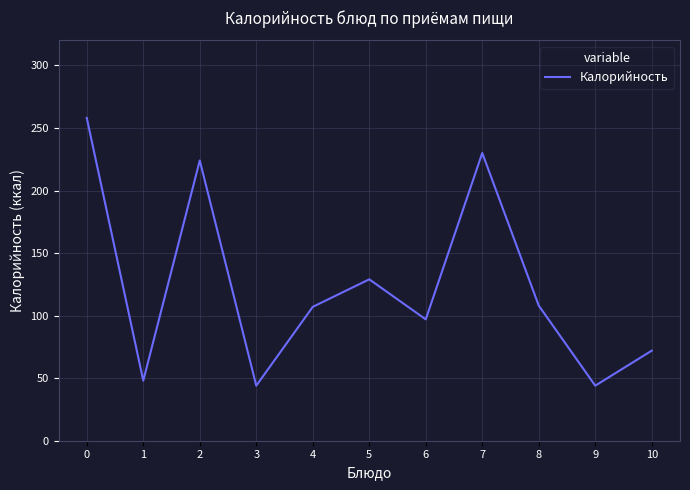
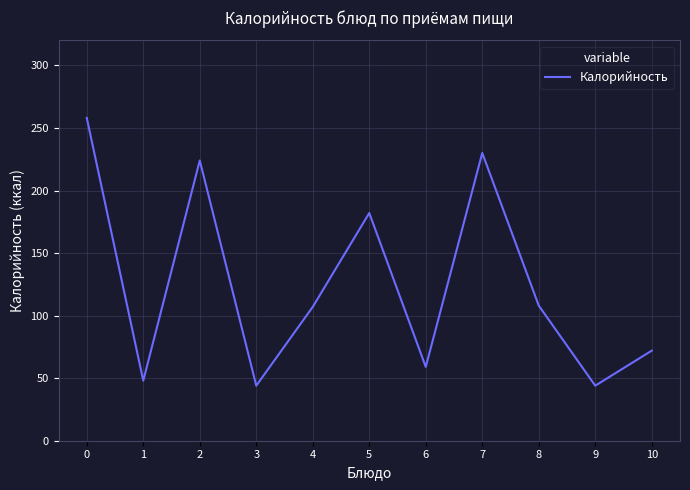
5: 129 -> 182
6: 97 -> 59
